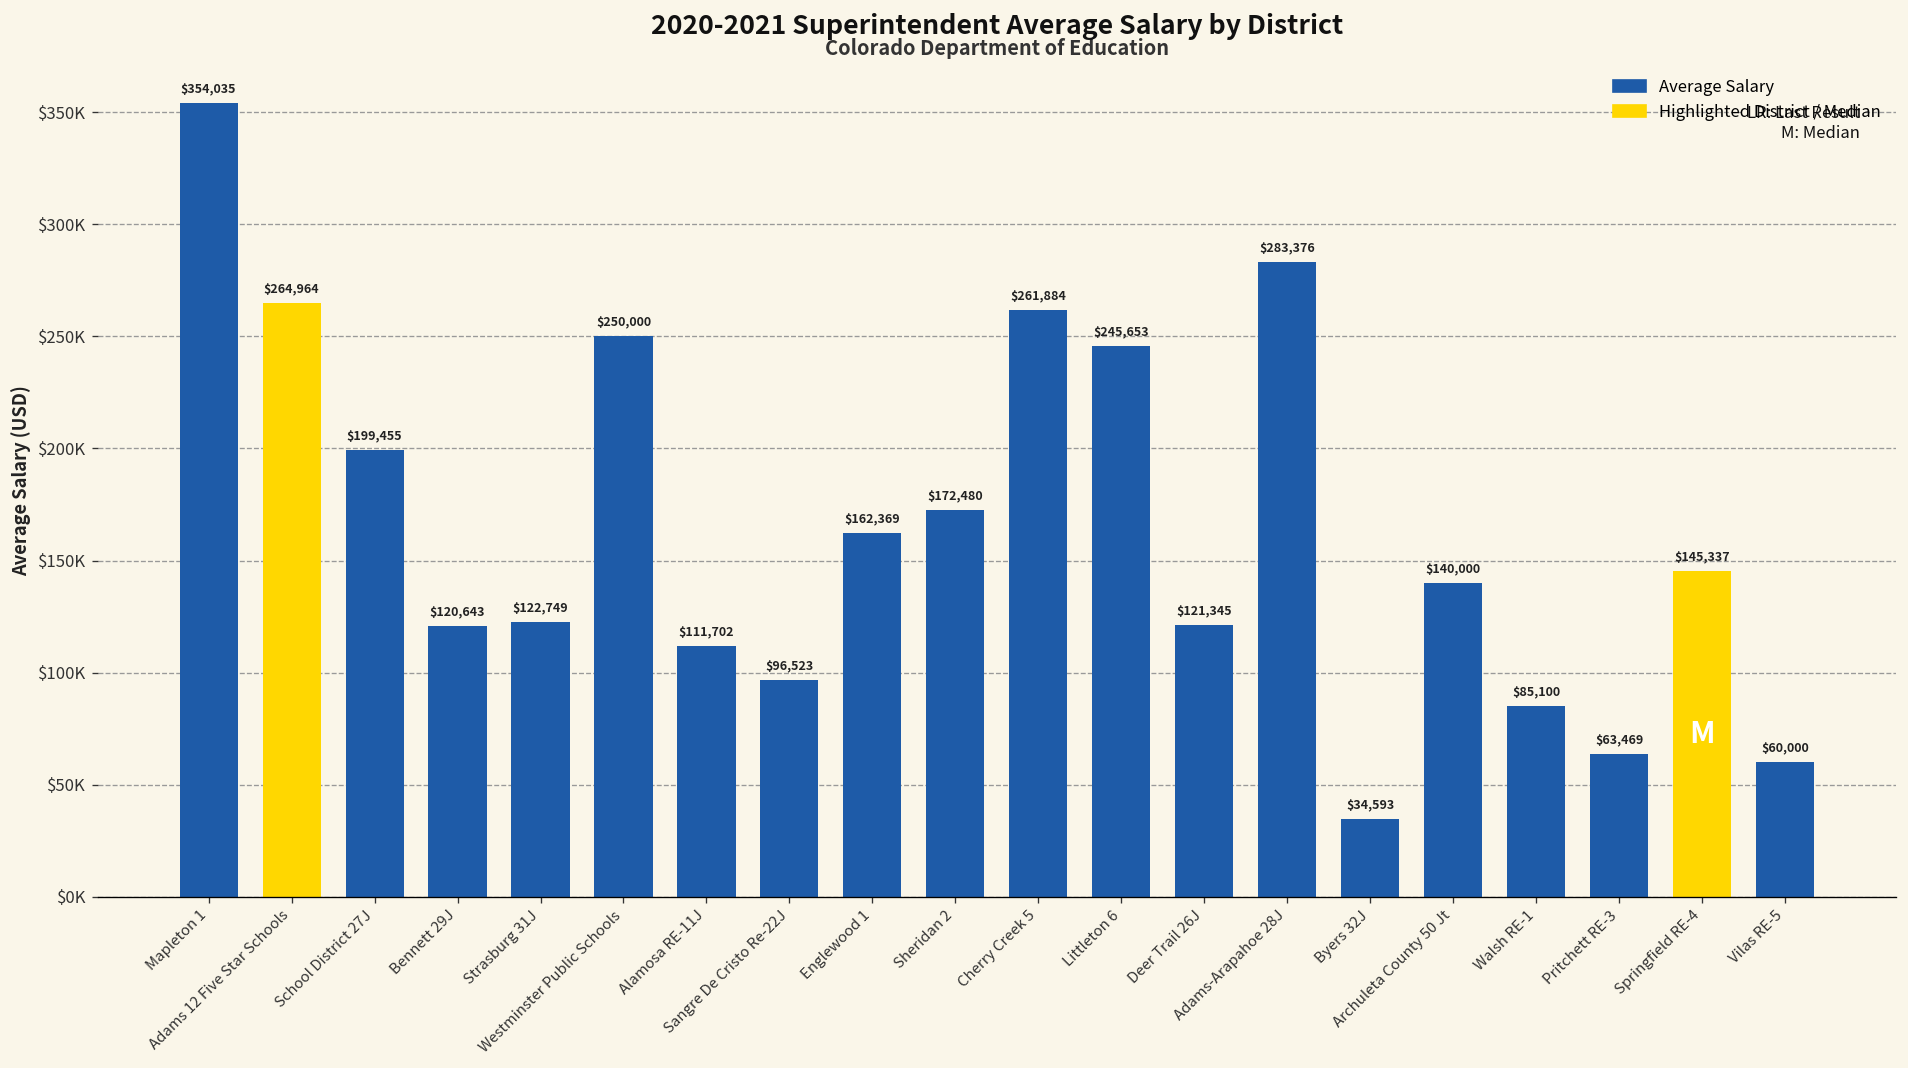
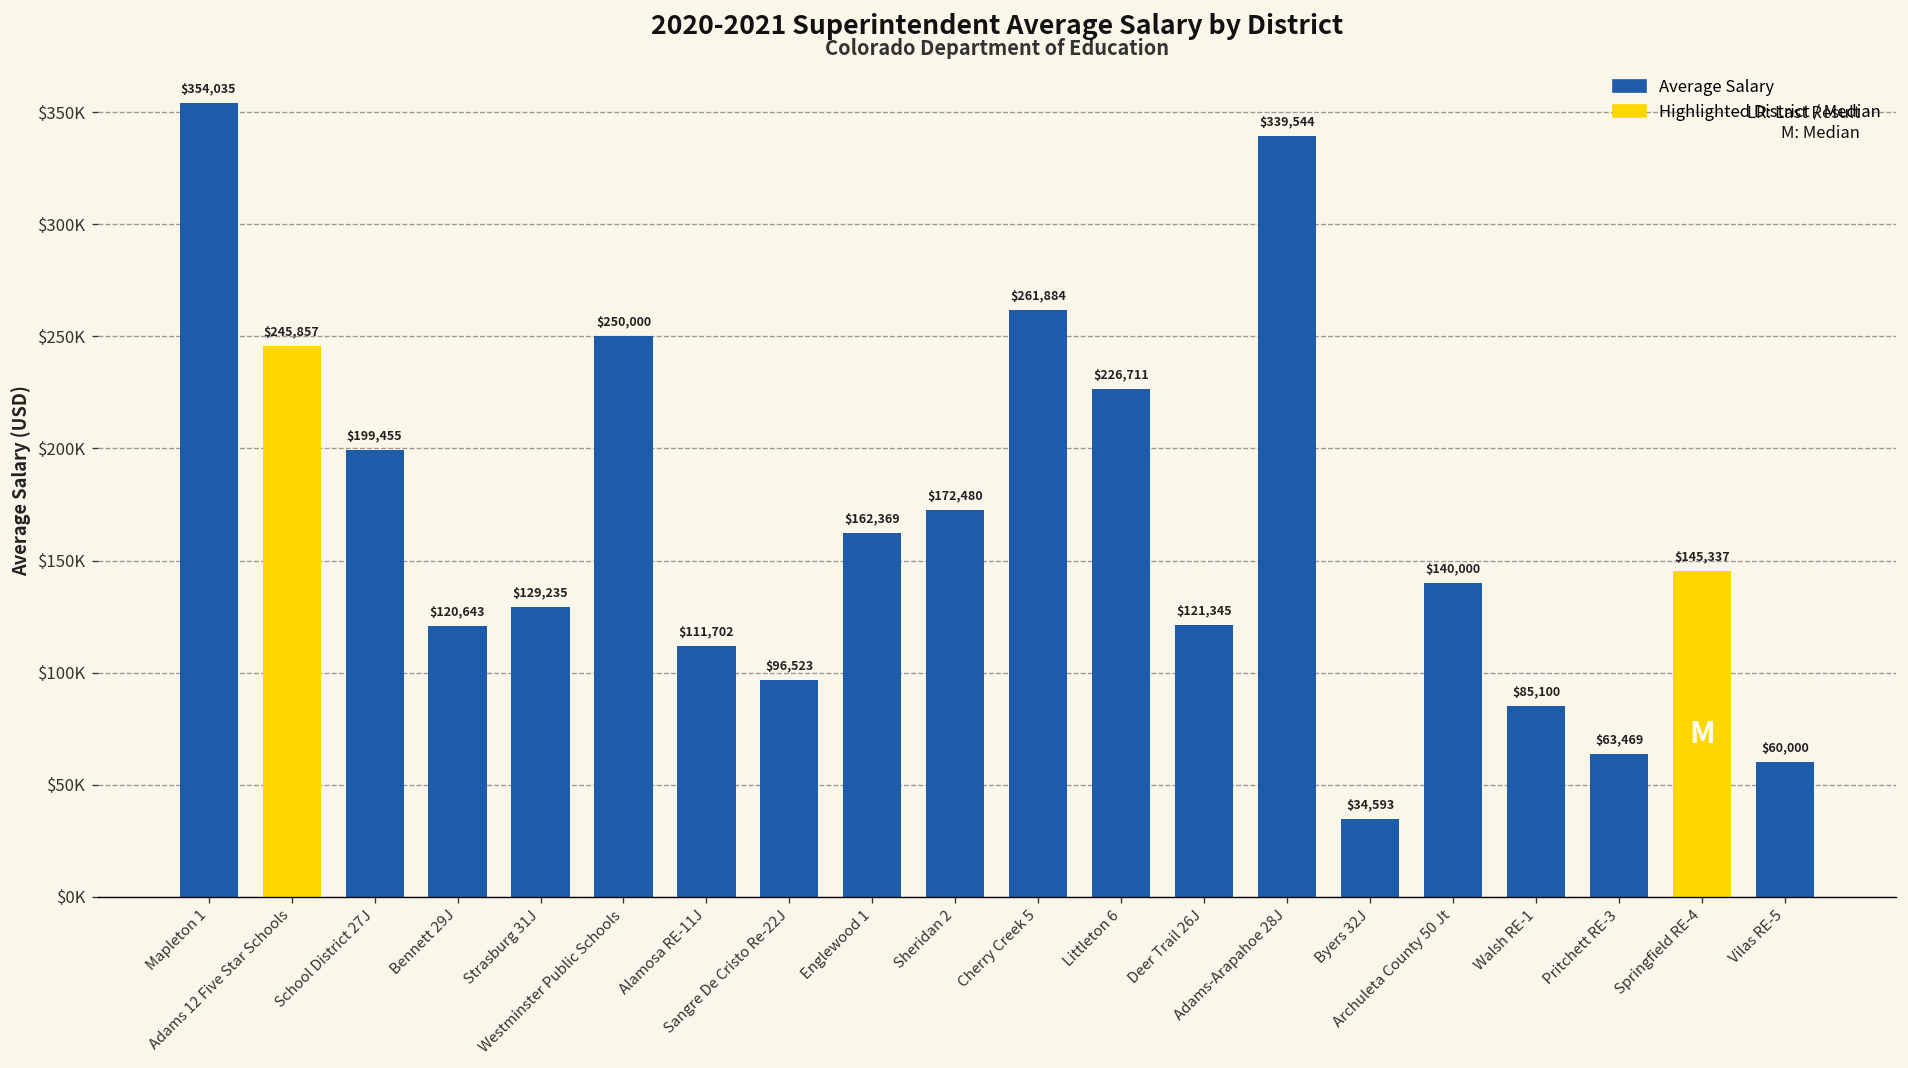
Adams 12 Five Star Schools: $264,964 -> $245,857
Strasburg 31J: $122,749 -> $129,235
Littleton 6: $245,653 -> $226,711
Adams-Arapahoe 28J: $283,376 -> $339,544
